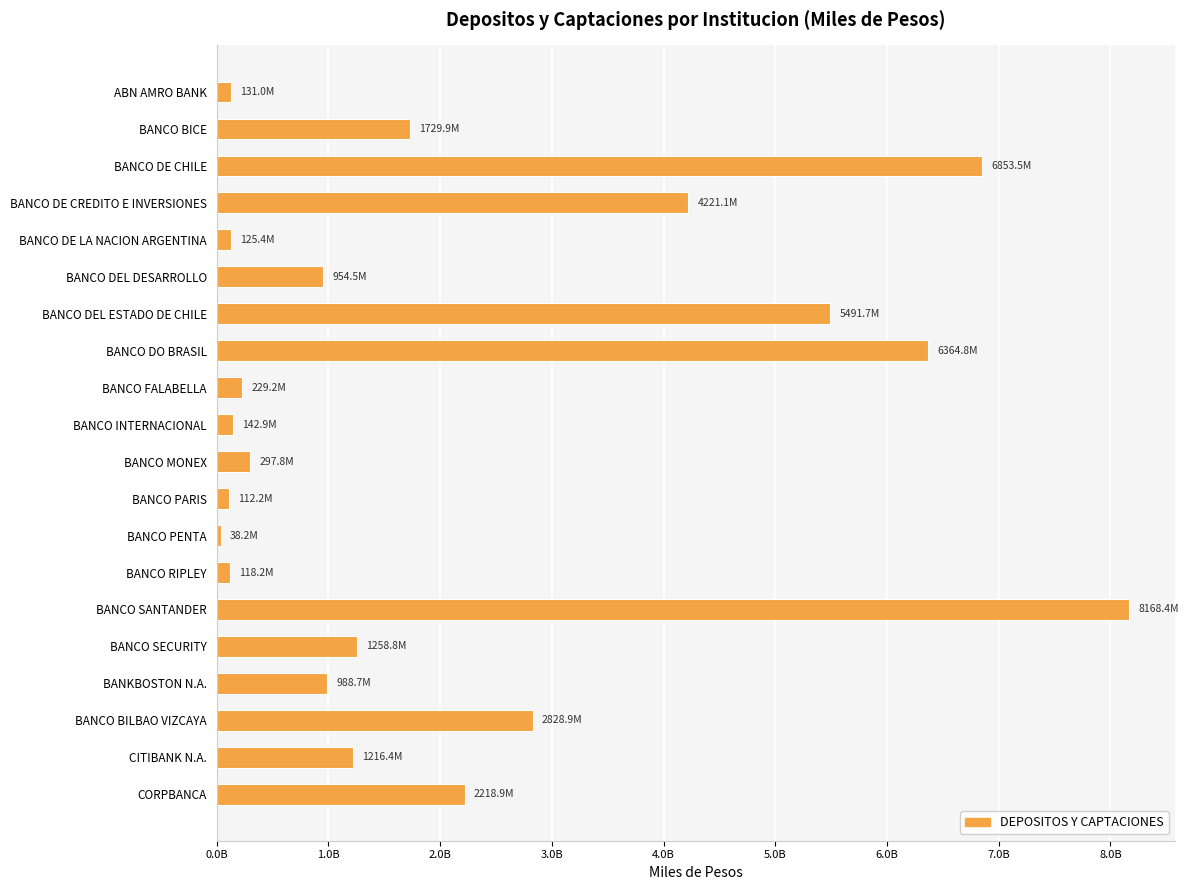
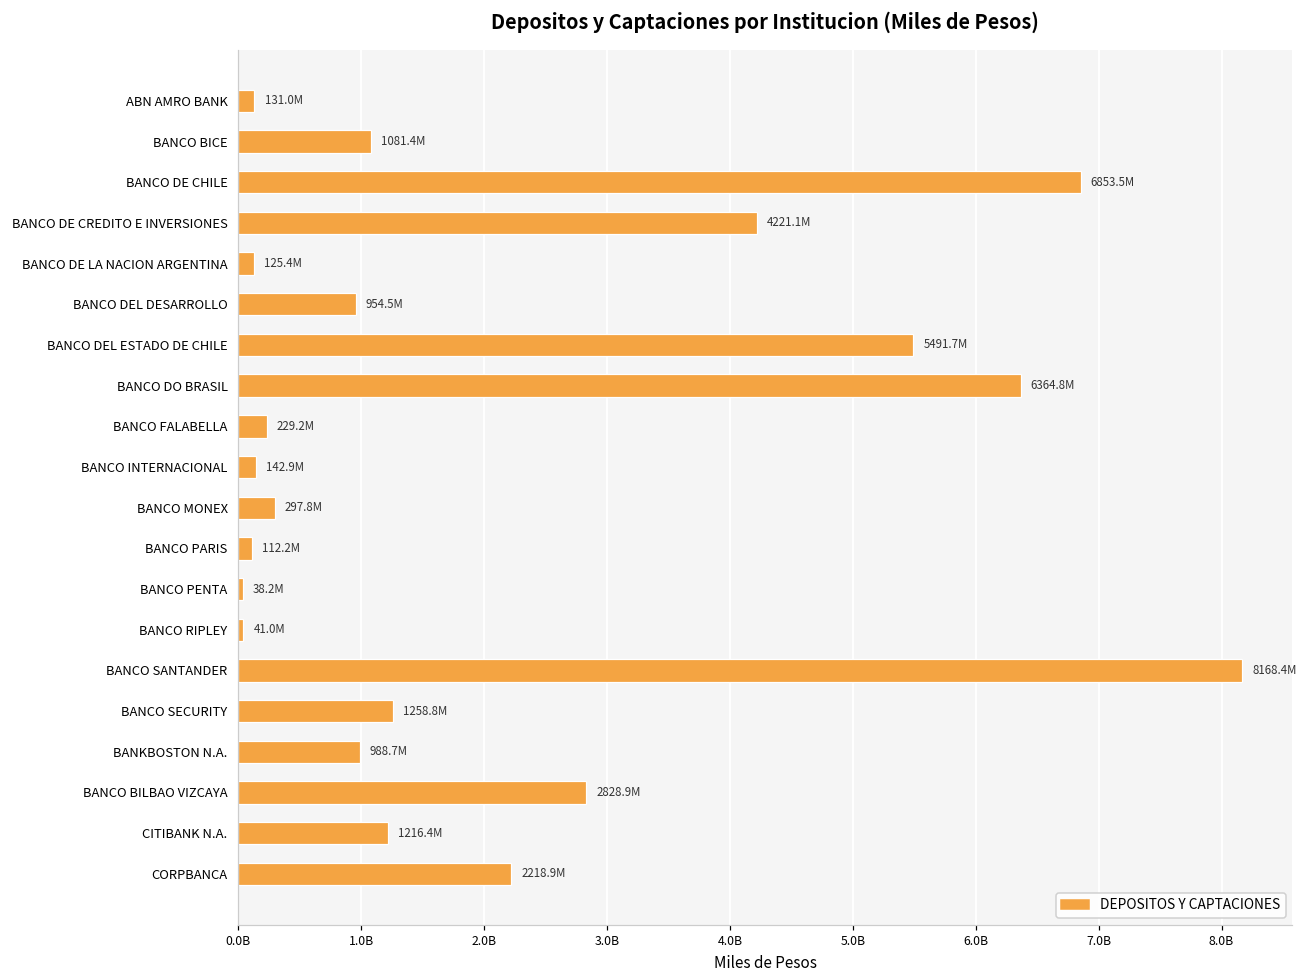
BANCO BICE: 1729.9M -> 1081.4M
BANCO RIPLEY: 118.2M -> 41.0M
